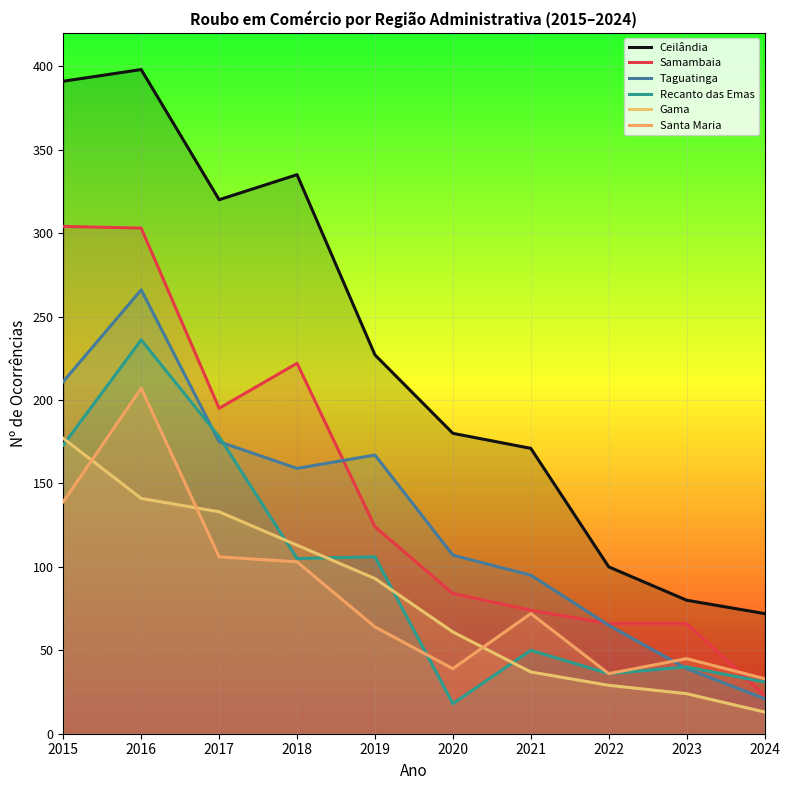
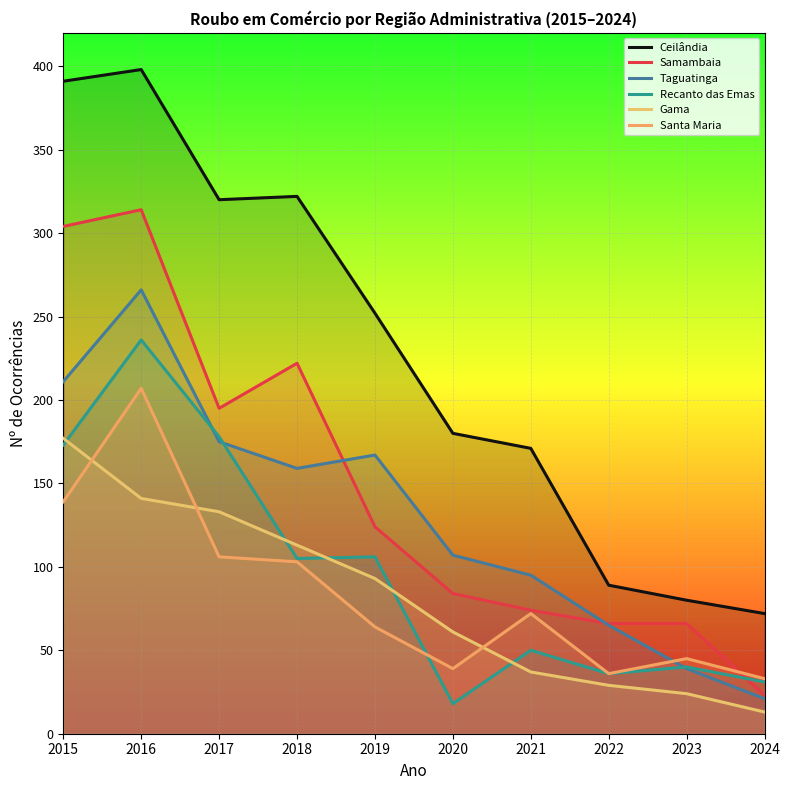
Samambaia, 2016: 303 -> 314
Ceilândia, 2018: 335 -> 322
Ceilândia, 2019: 227 -> 252
Ceilândia, 2022: 100 -> 89
